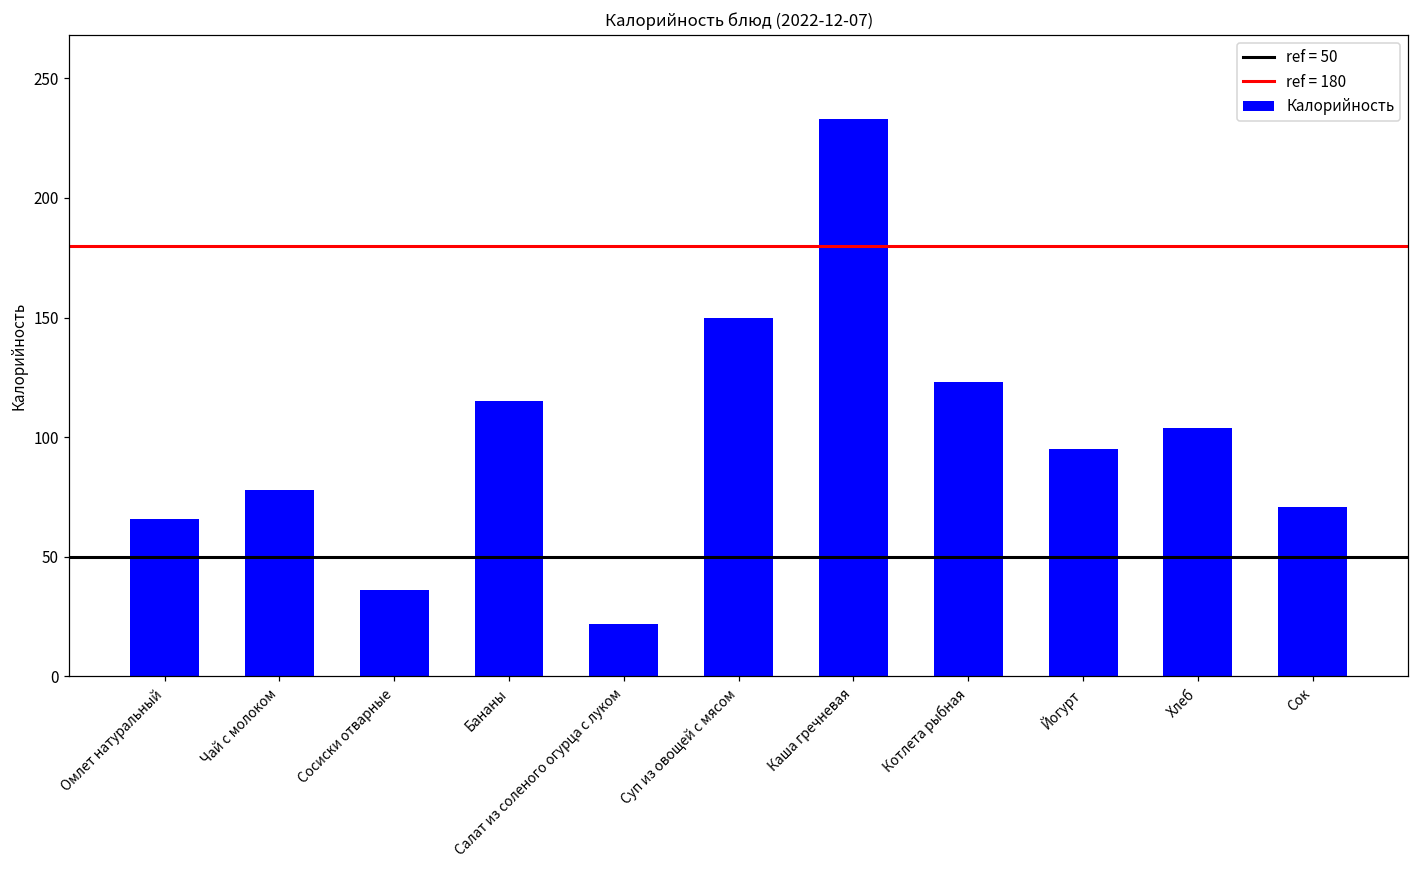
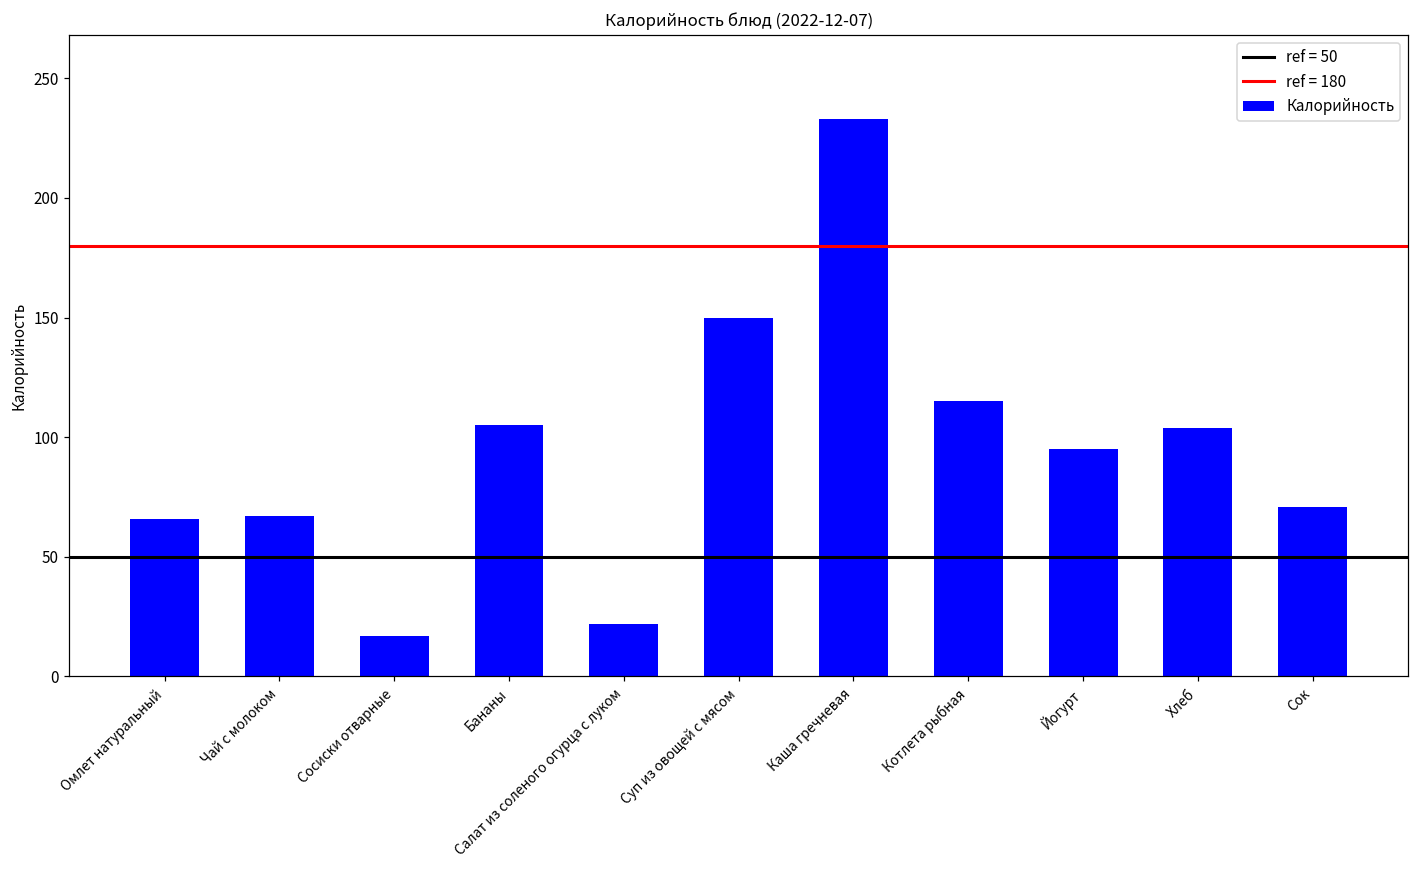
Чай с молоком: 78 -> 67
Сосиски отварные: 36 -> 17
Бананы: 115 -> 105
Котлета рыбная: 123 -> 115
